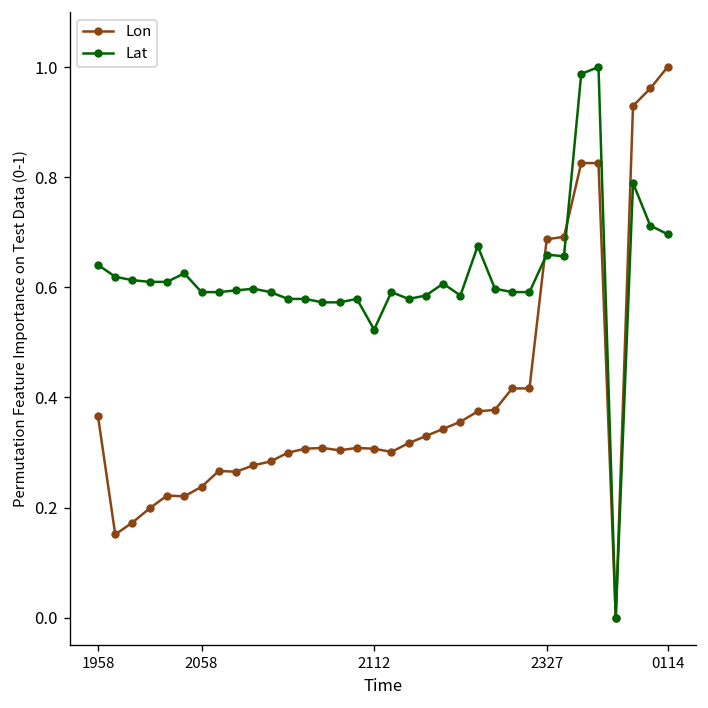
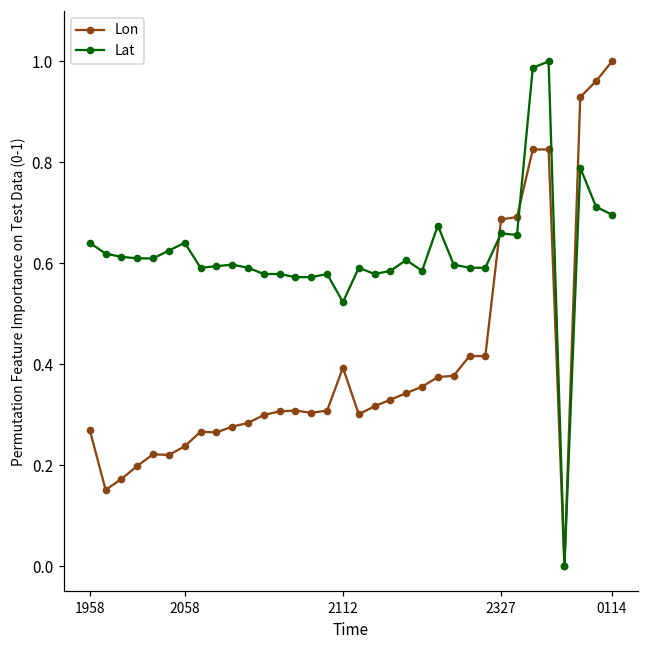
Lon, 1958: 0.37 -> 0.27
Lat, 2058: 0.59 -> 0.64
Lon, 2112: 0.31 -> 0.39
